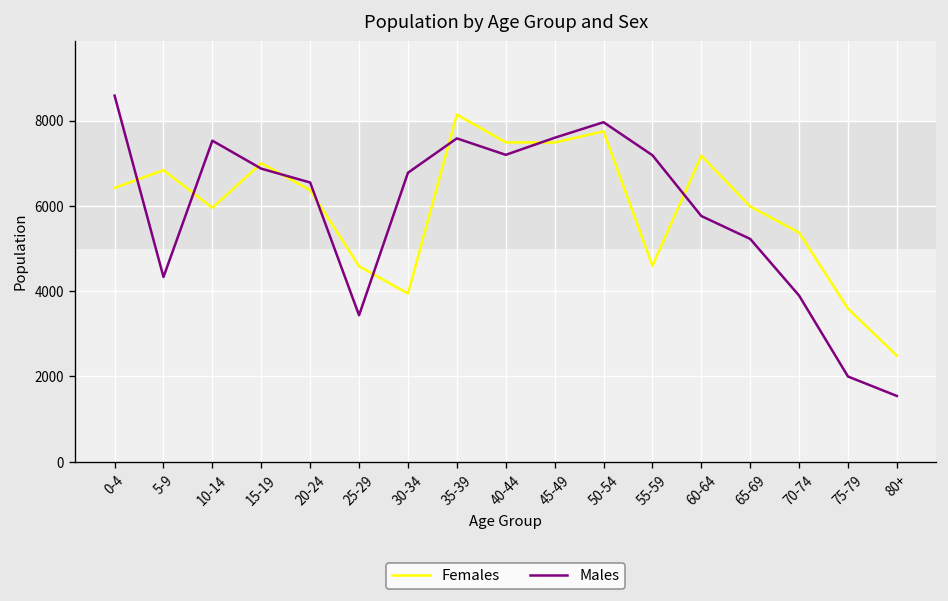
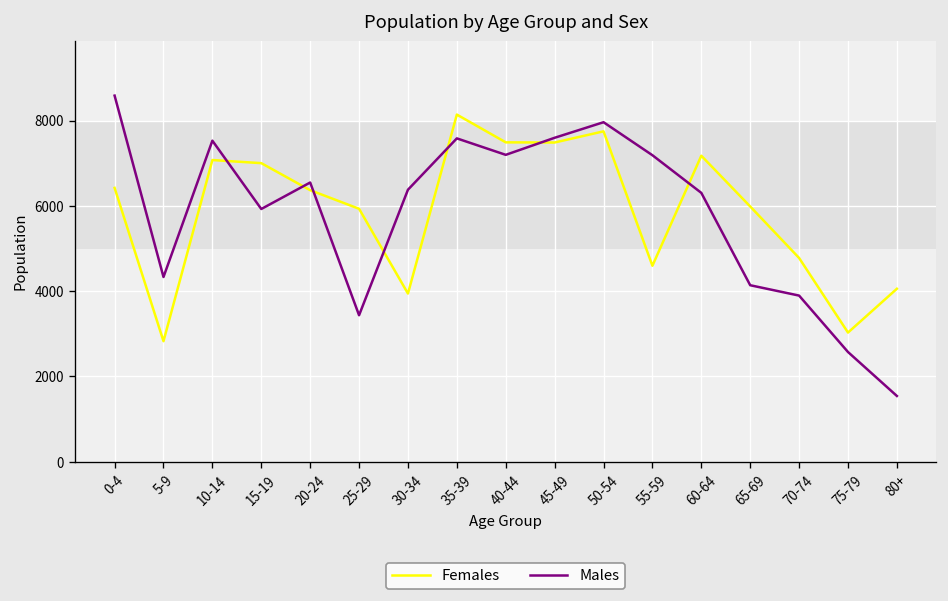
Females, 5-9: 6800 -> 2800
Females, 10-14: 6000 -> 7100
Males, 15-19: 6900 -> 5900
Females, 25-29: 4600 -> 5900
Males, 30-34: 6800 -> 6400
Males, 60-64: 5800 -> 6300
Males, 65-69: 5200 -> 4100
Females, 70-74: 5400 -> 4800
Females, 75-79: 3600 -> 3000
Males, 75-79: 2000 -> 2600
Females, 80+: 2500 -> 4100
